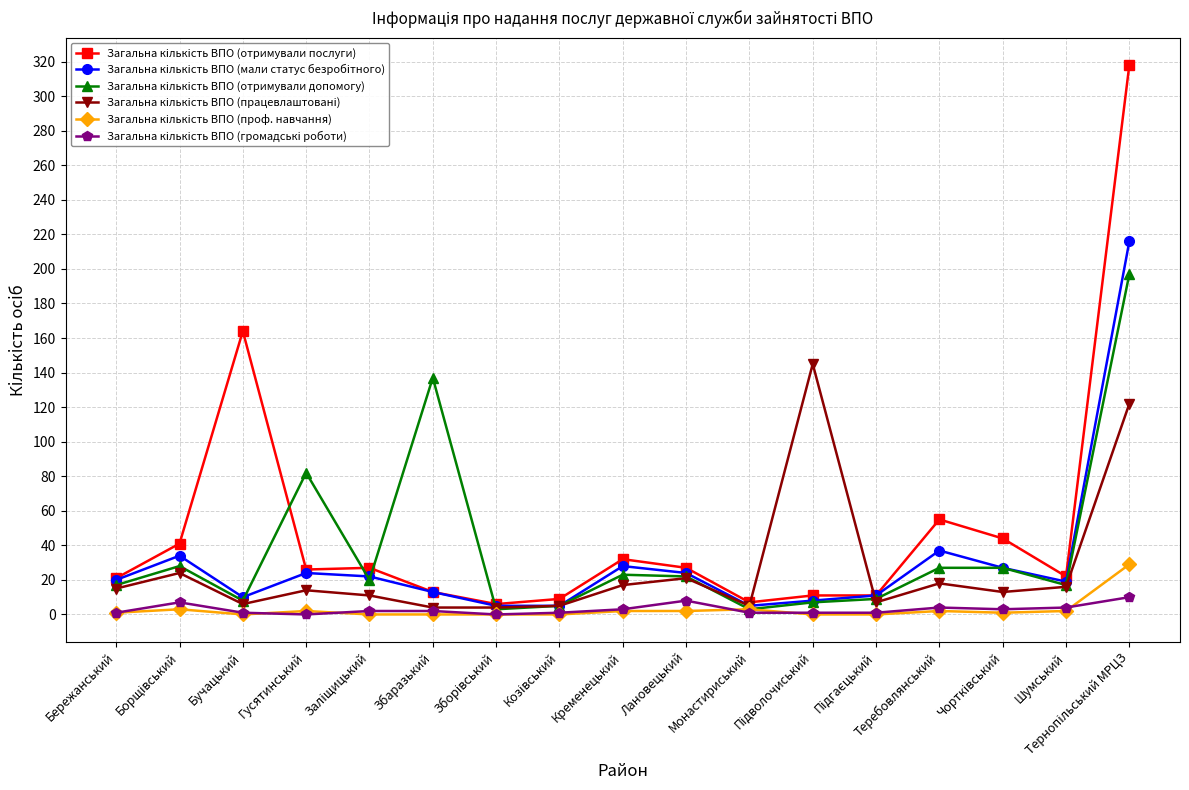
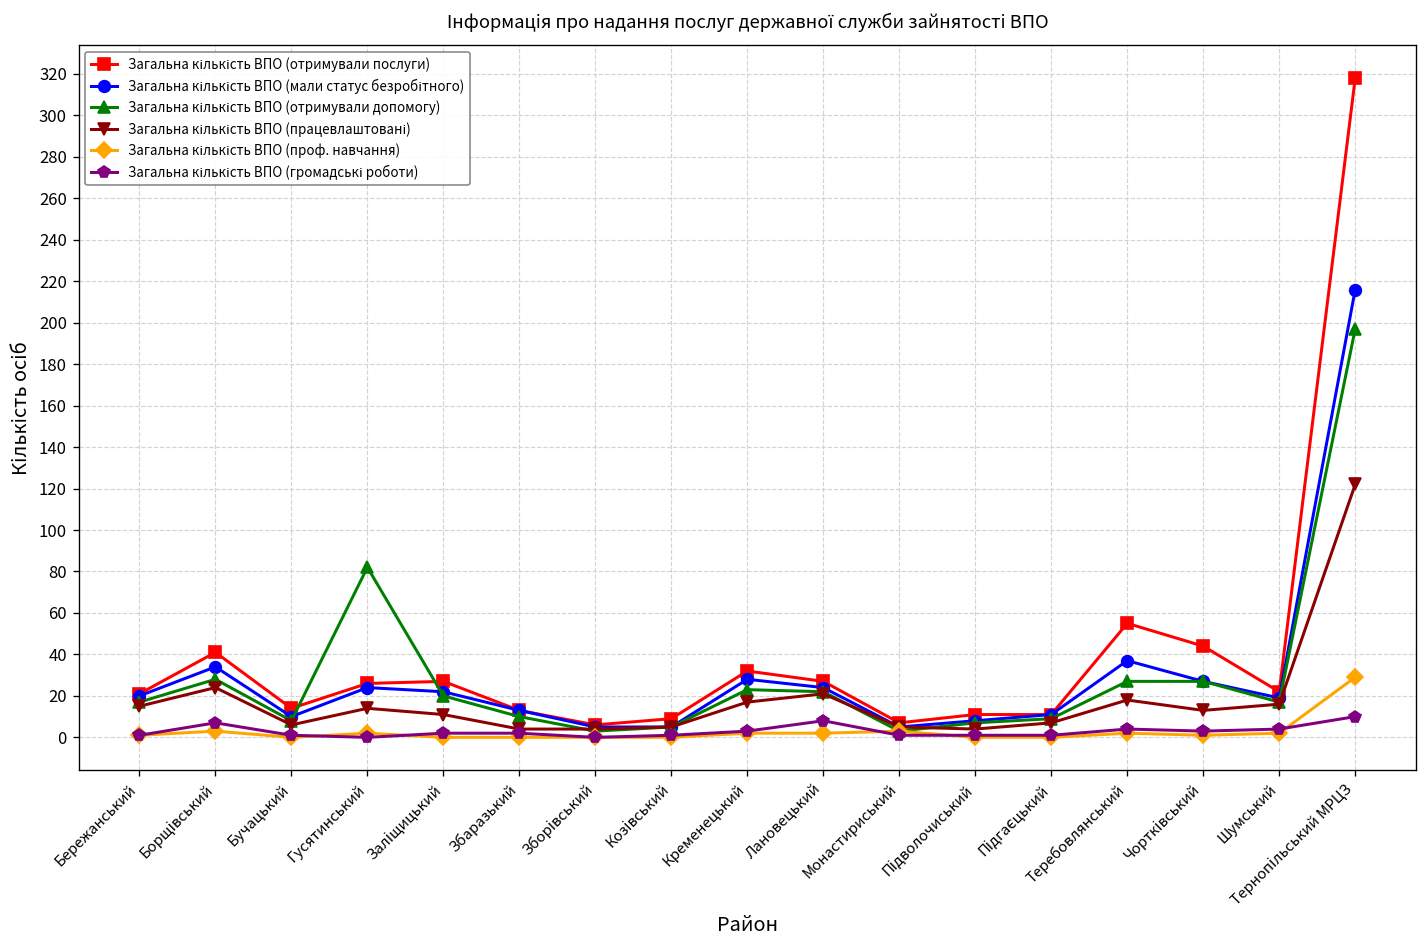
Загальна кількість ВПО (отримували послуги), Бучацький: 164 -> 14
Загальна кількість ВПО (отримували допомогу), Збаразький: 137 -> 10
Загальна кількість ВПО (працевлаштовані), Підволочиський: 145 -> 4
